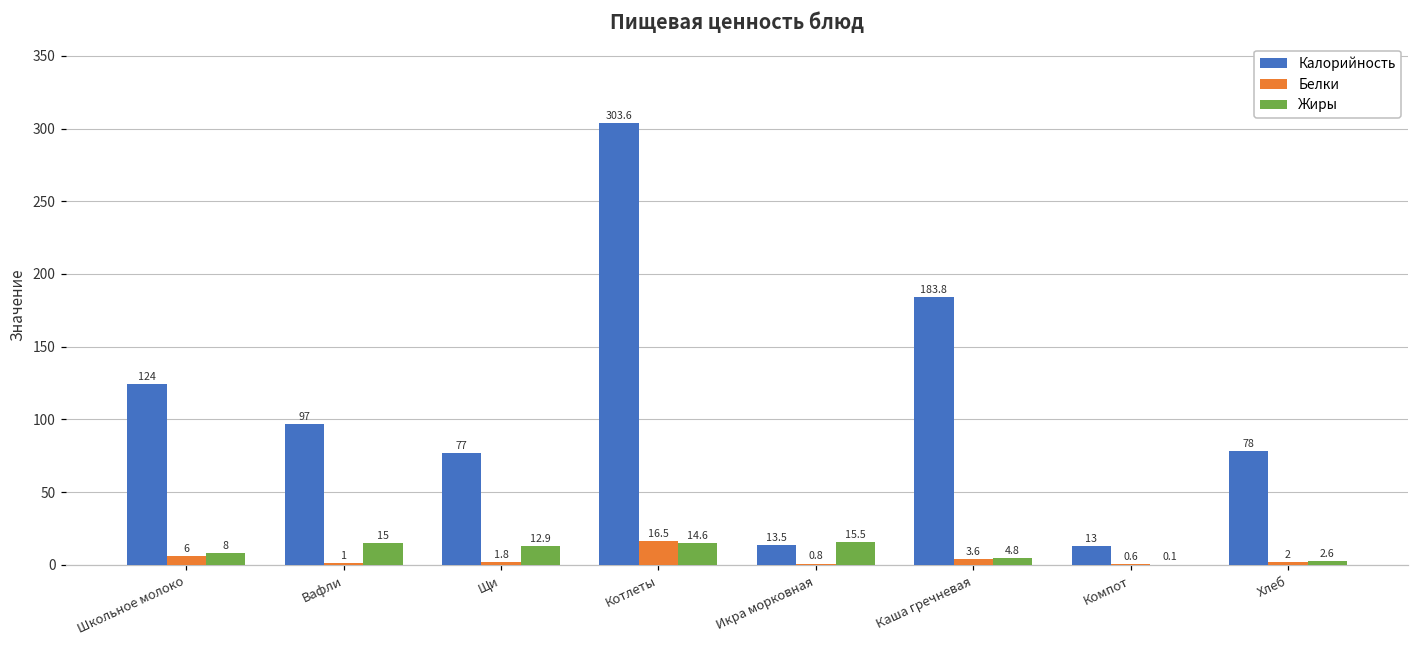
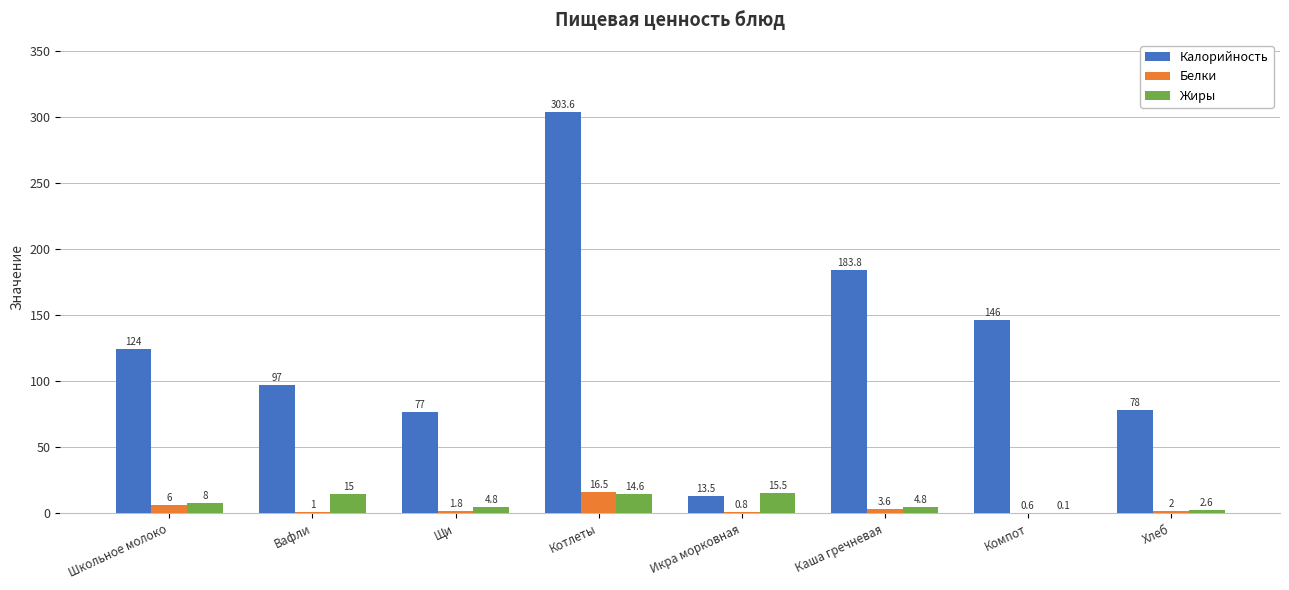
Жиры, Щи: 12.9 -> 4.8
Калорийность, Компот: 13 -> 146
